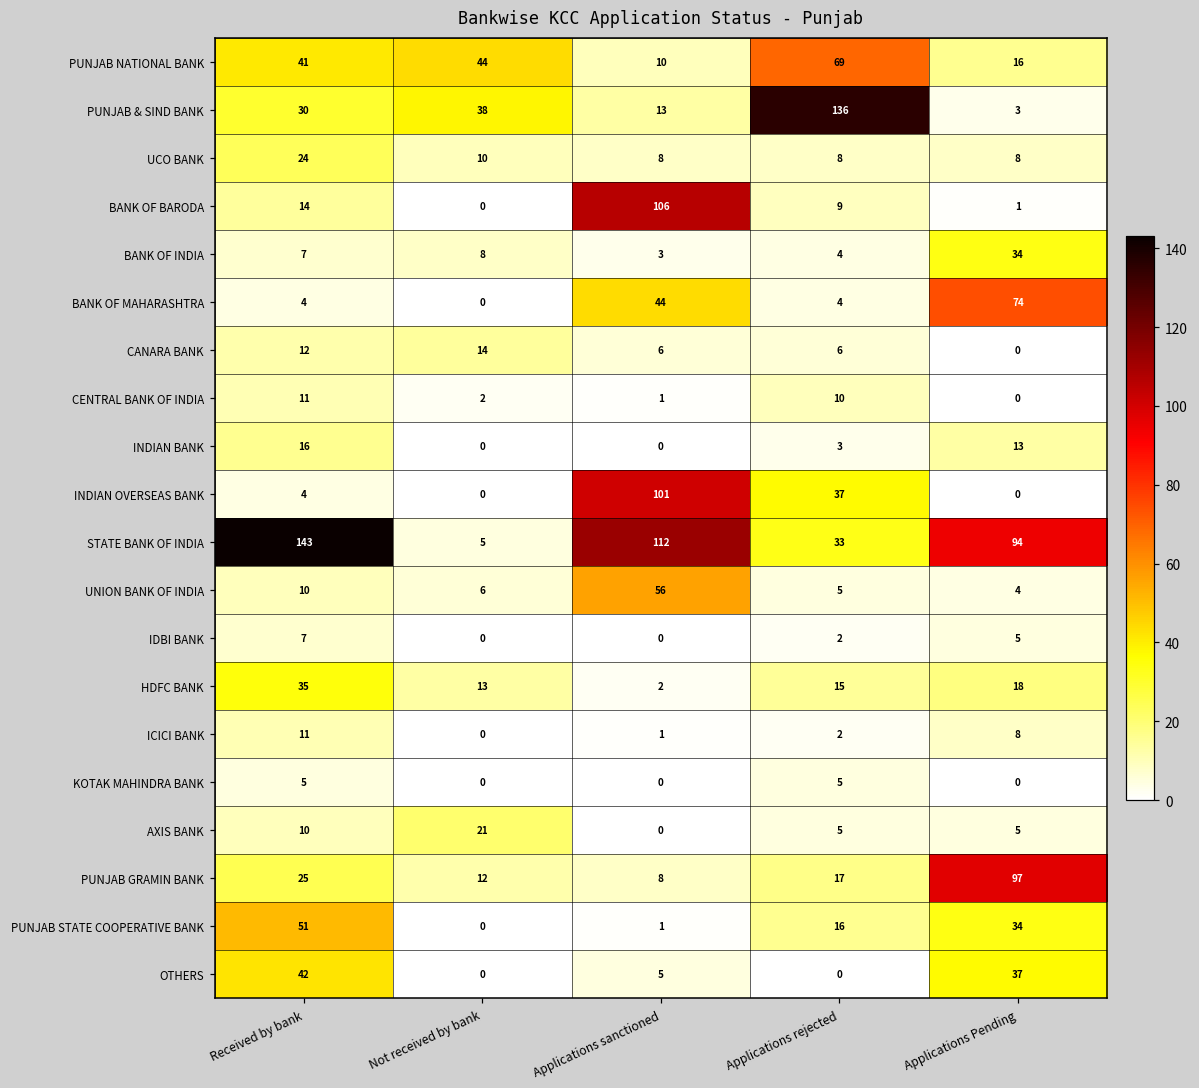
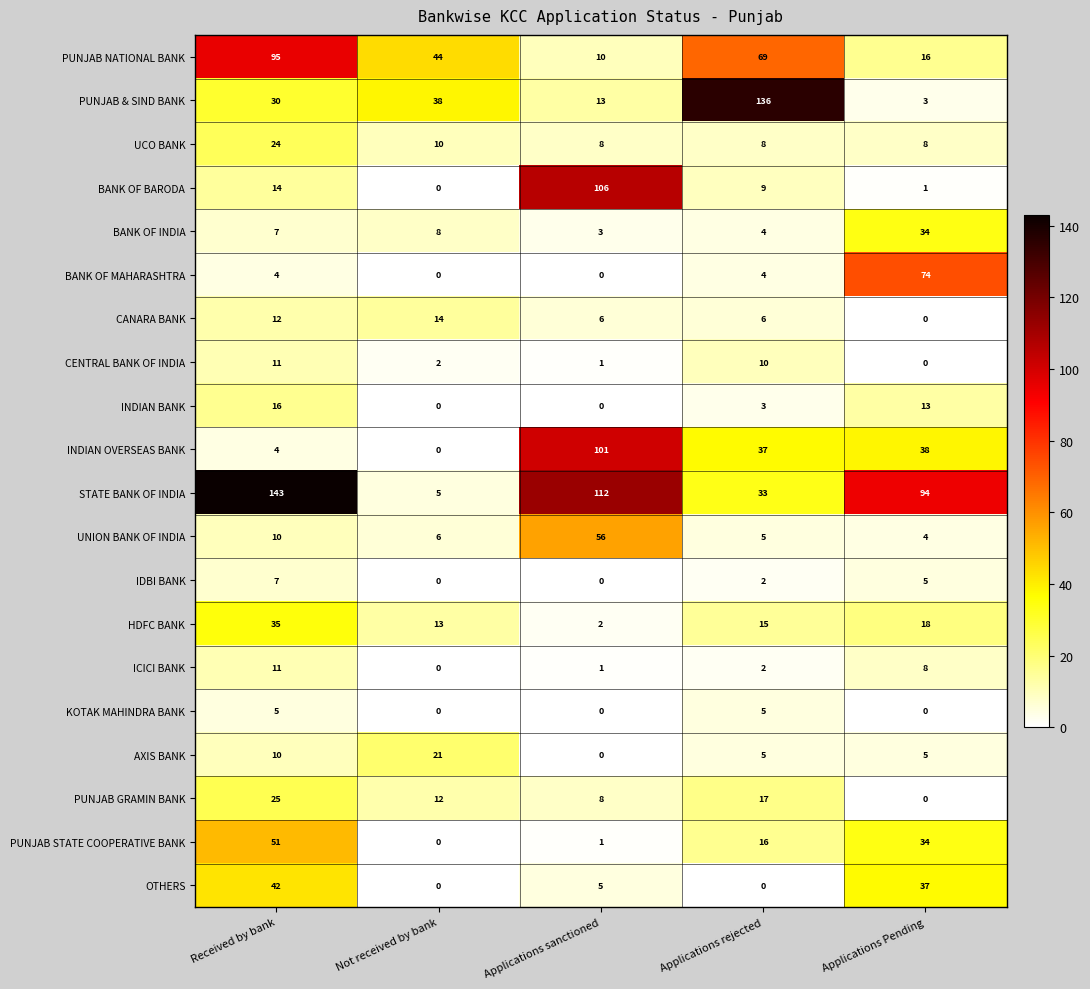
PUNJAB NATIONAL BANK, Received by bank: 41 -> 95
BANK OF MAHARASHTRA, Applications sanctioned: 44 -> 0
INDIAN OVERSEAS BANK, Applications Pending: 0 -> 38
PUNJAB GRAMIN BANK, Applications Pending: 97 -> 0
